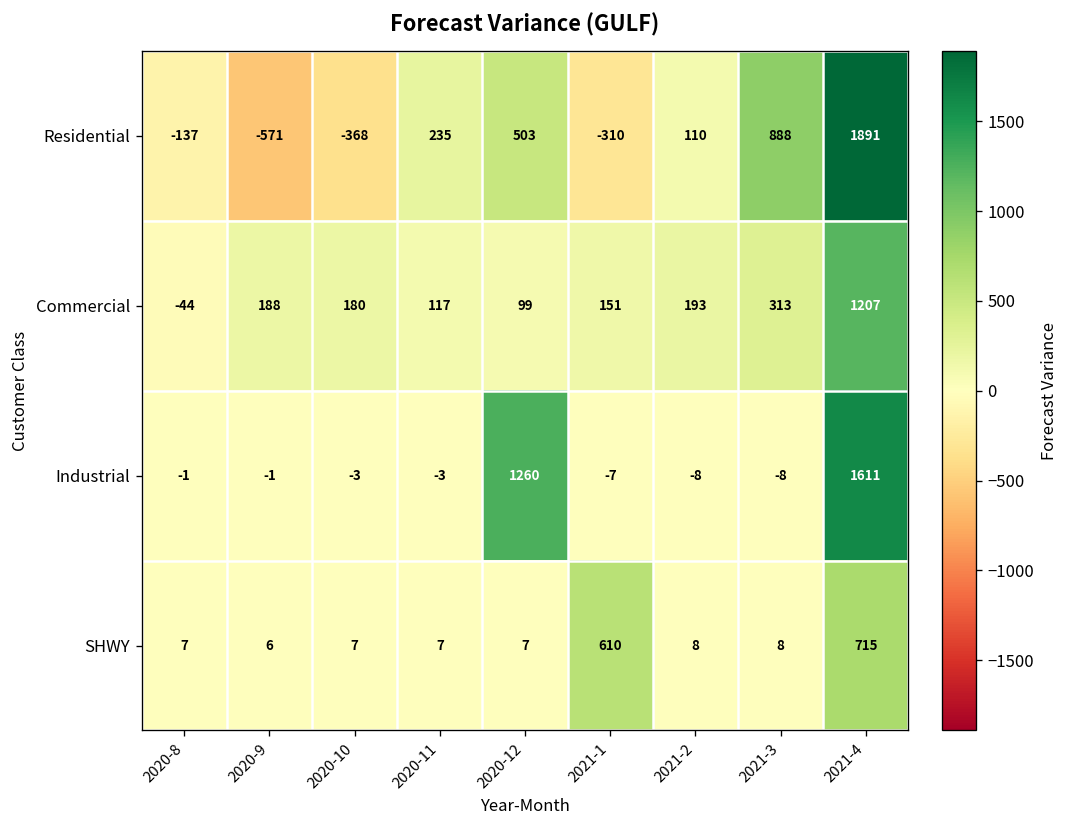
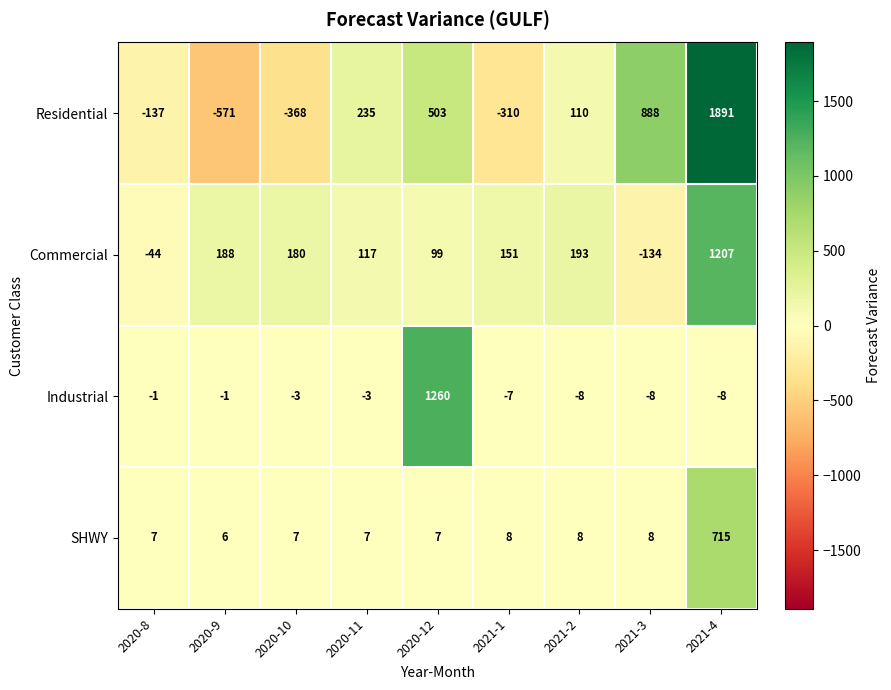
Commercial, 2021-3: 313 -> -134
Industrial, 2021-4: 1611 -> -8
SHWY, 2021-1: 610 -> 8
